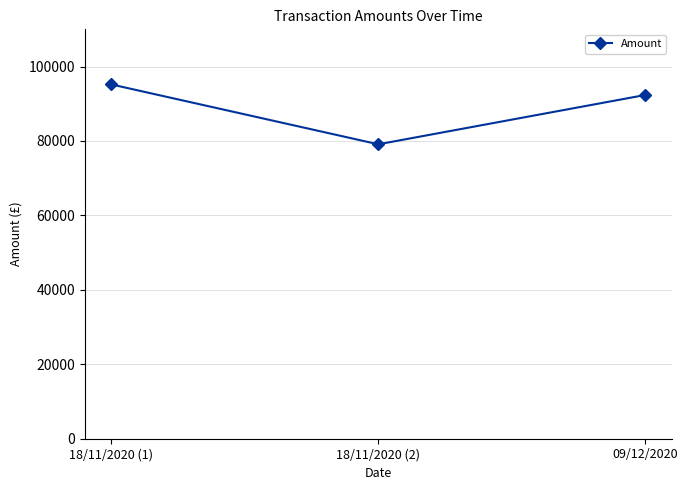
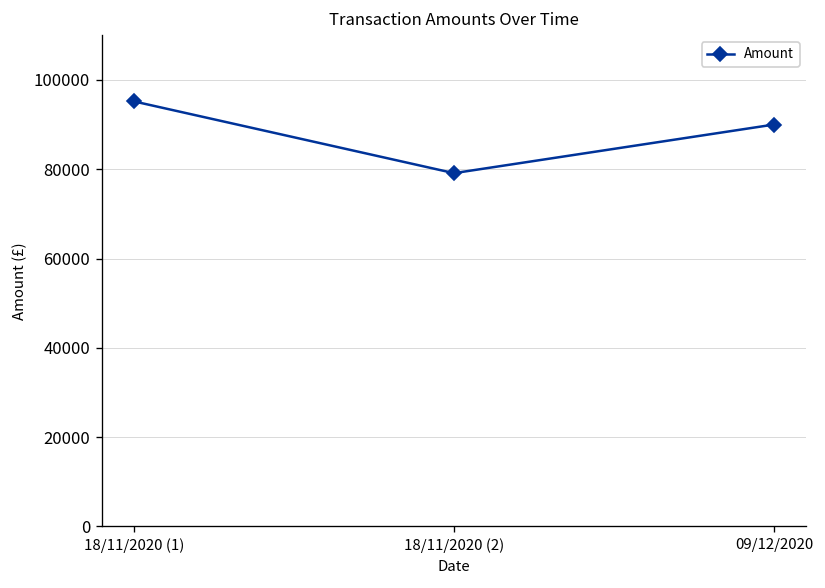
09/12/2020: 92000 -> 90000
